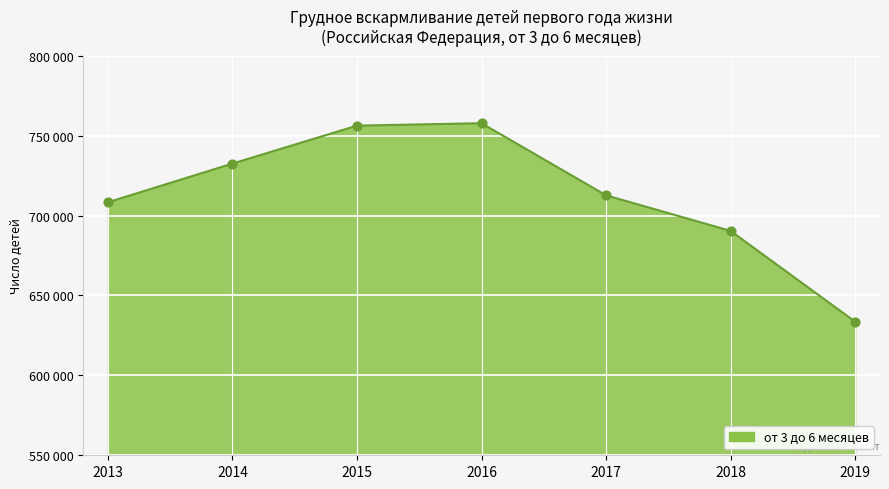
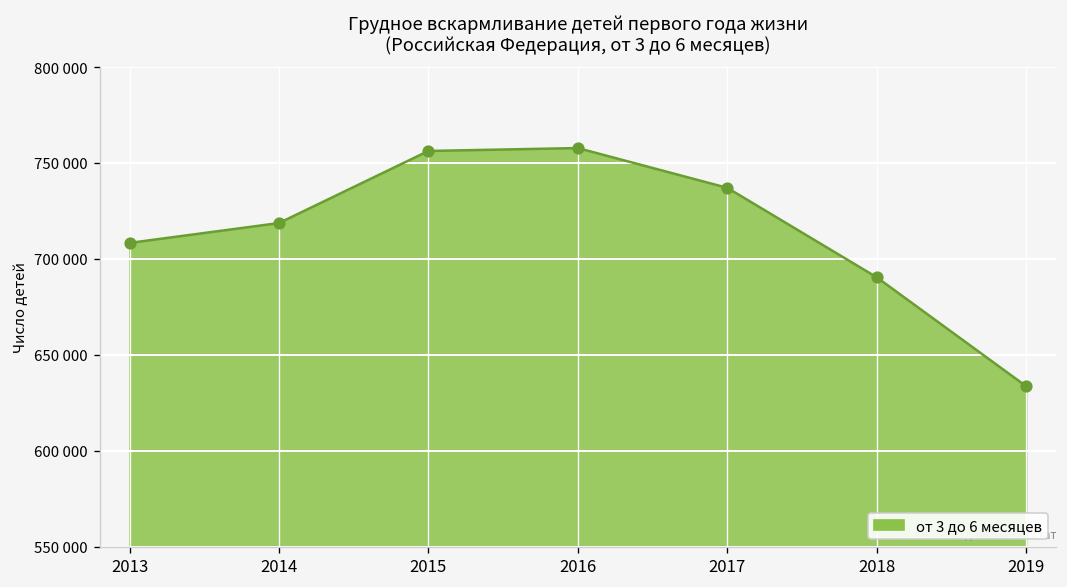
2014: 733000 -> 719000
2017: 713000 -> 737000
